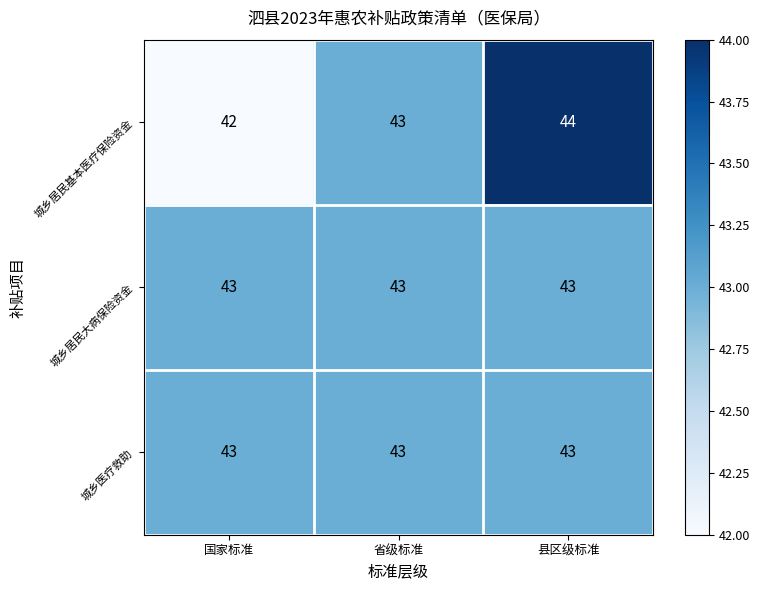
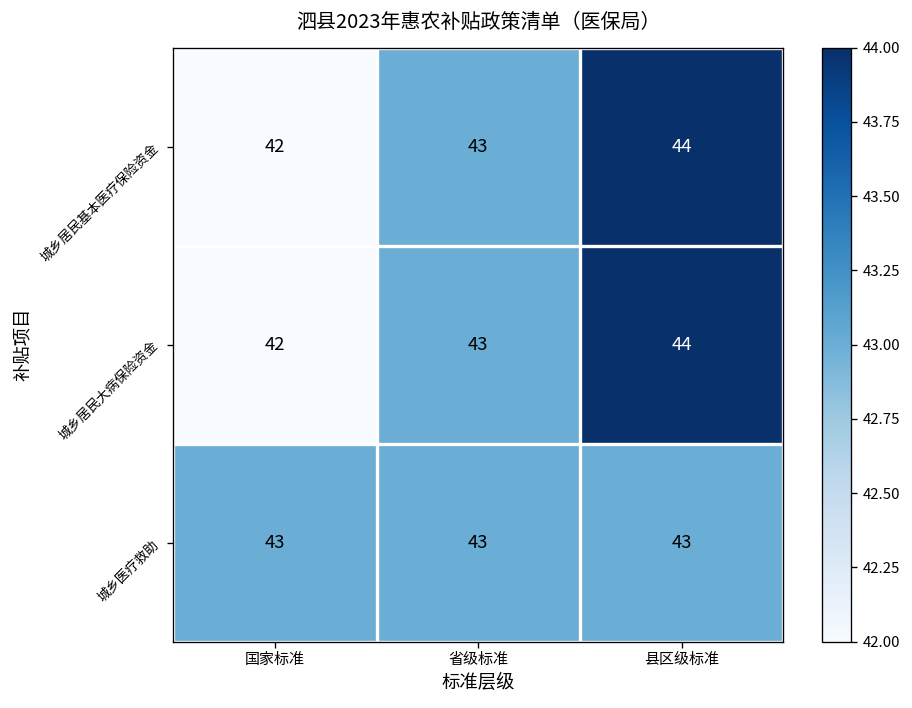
城乡居民大病保险资金, 国家标准: 43 -> 42
城乡居民大病保险资金, 县区级标准: 43 -> 44
